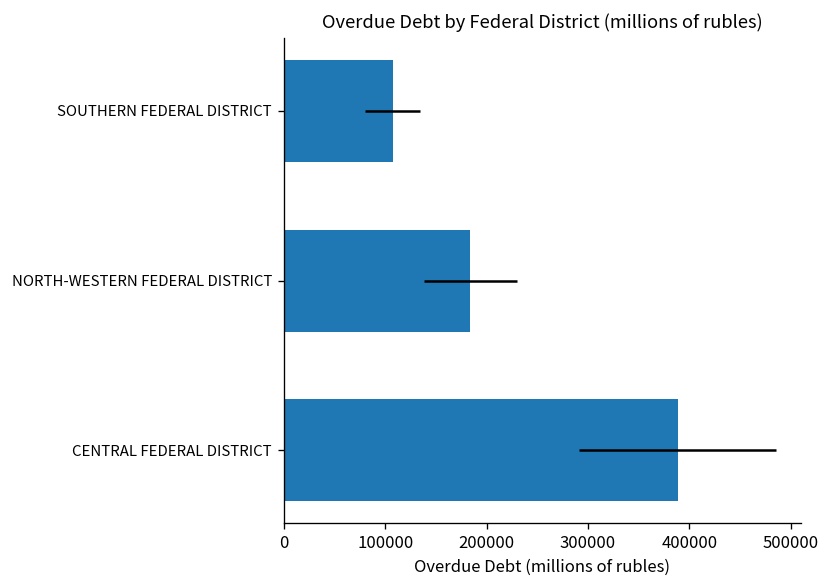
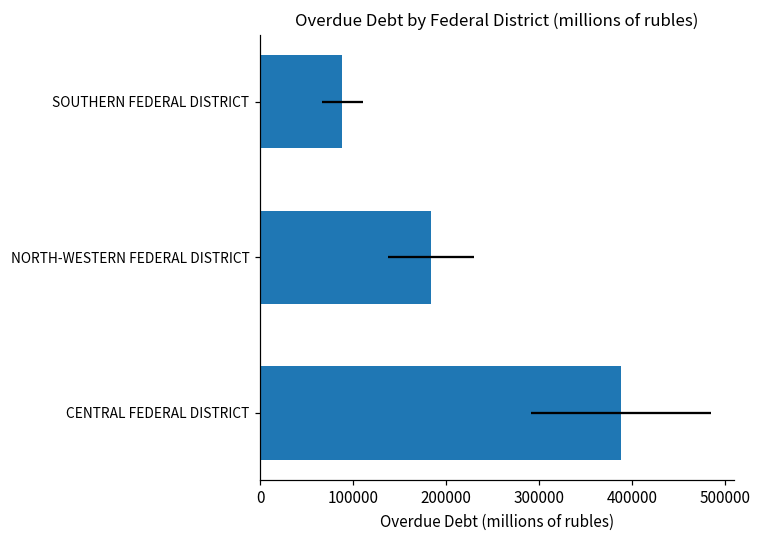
SOUTHERN FEDERAL DISTRICT: 110000 -> 90000
